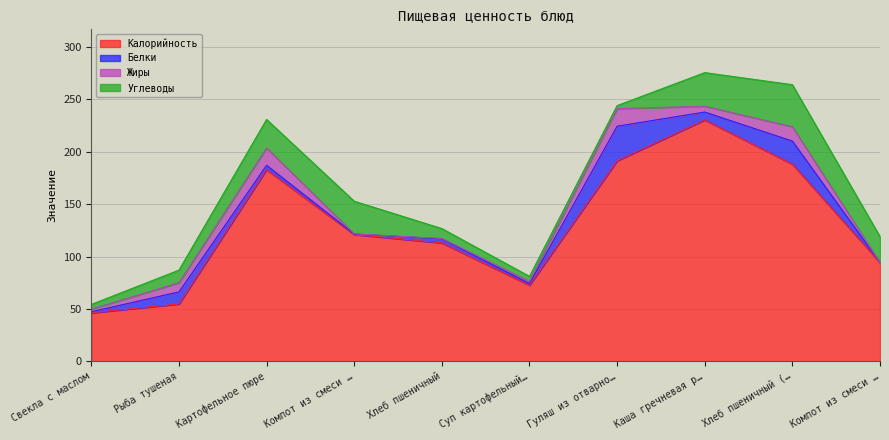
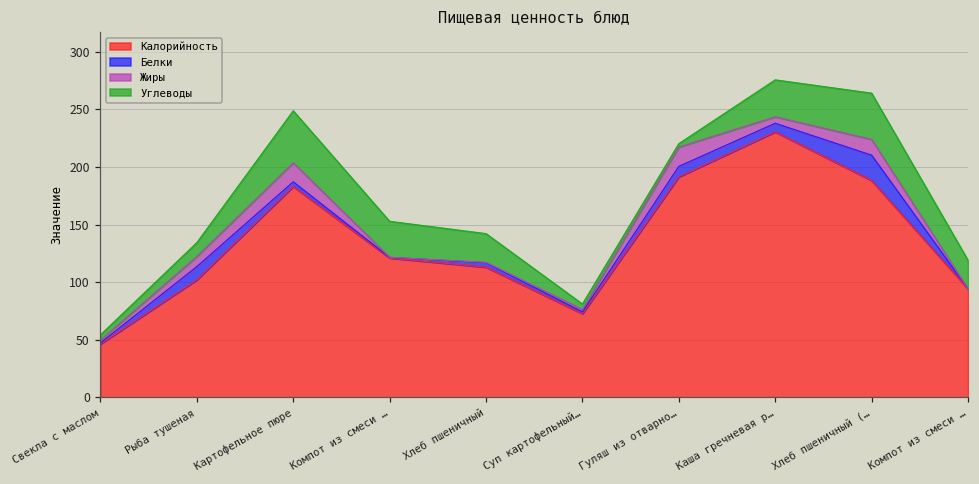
Калорийность, Рыба тушеная: 55 -> 102
Углеводы, Картофельное пюре: 27 -> 45
Углеводы, Хлеб пшеничный: 9 -> 25
Белки, Гуляш из отварно…: 33 -> 9
